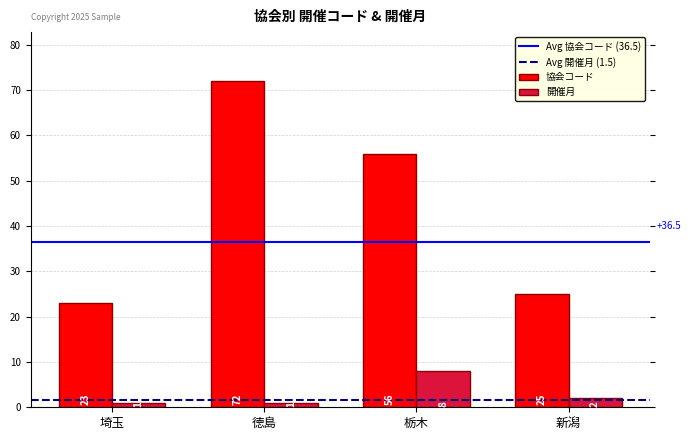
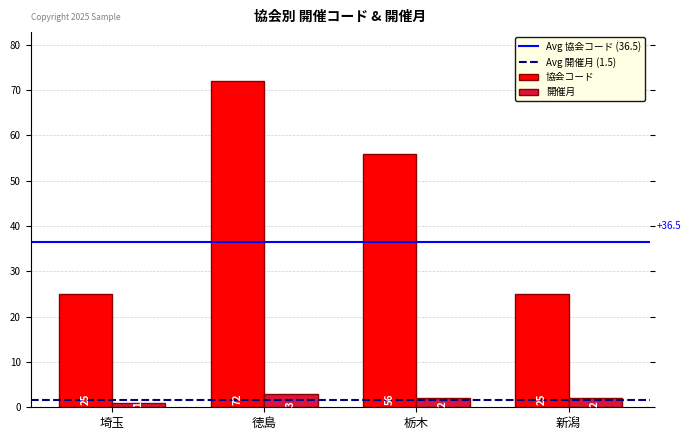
協会コード, 埼玉: 23 -> 25
開催月, 徳島: 1 -> 3
開催月, 栃木: 8 -> 2
